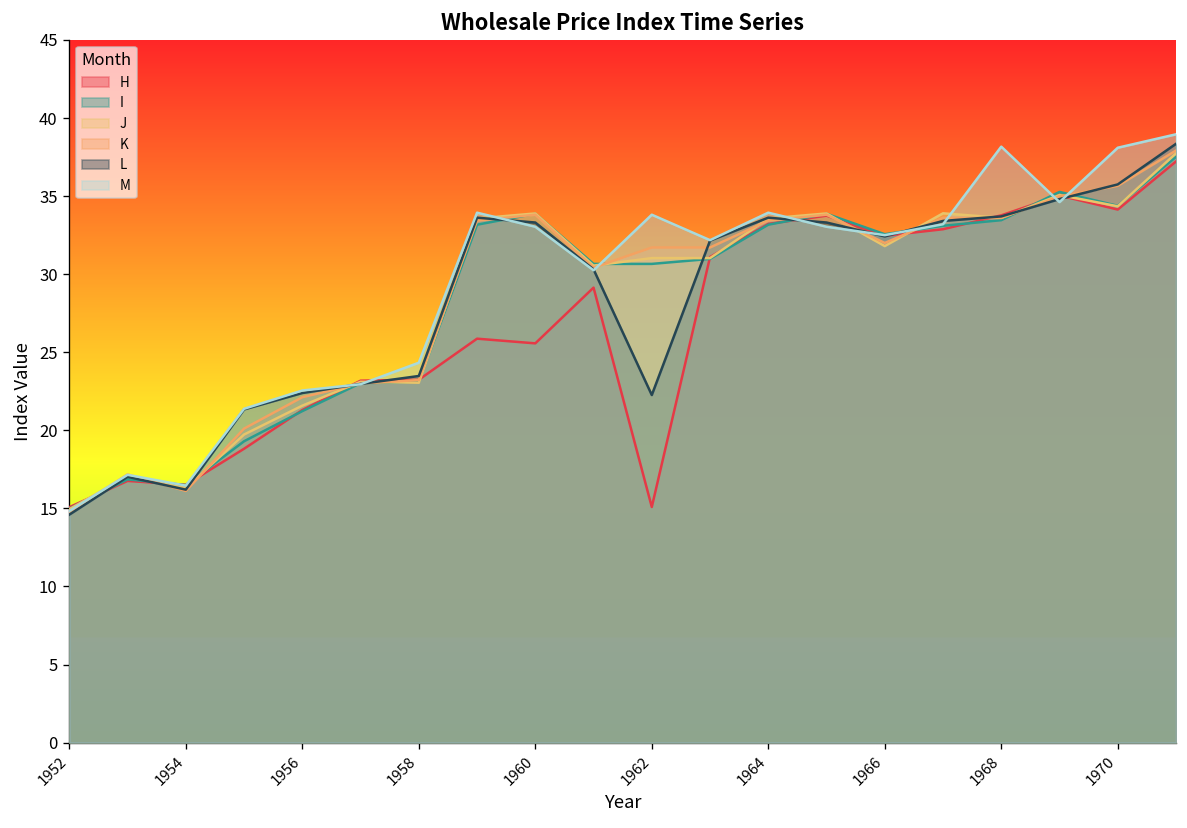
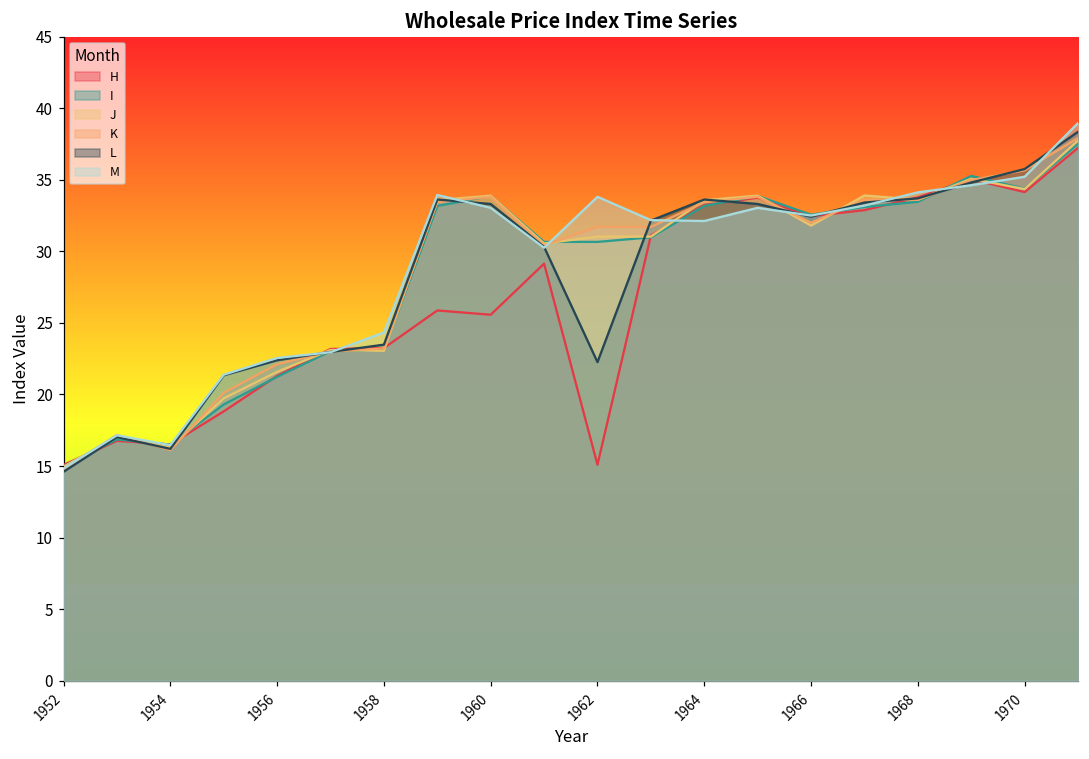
M, 1964: 33.9 -> 32.1
M, 1968: 38.2 -> 34.1
M, 1970: 38.1 -> 35.2
